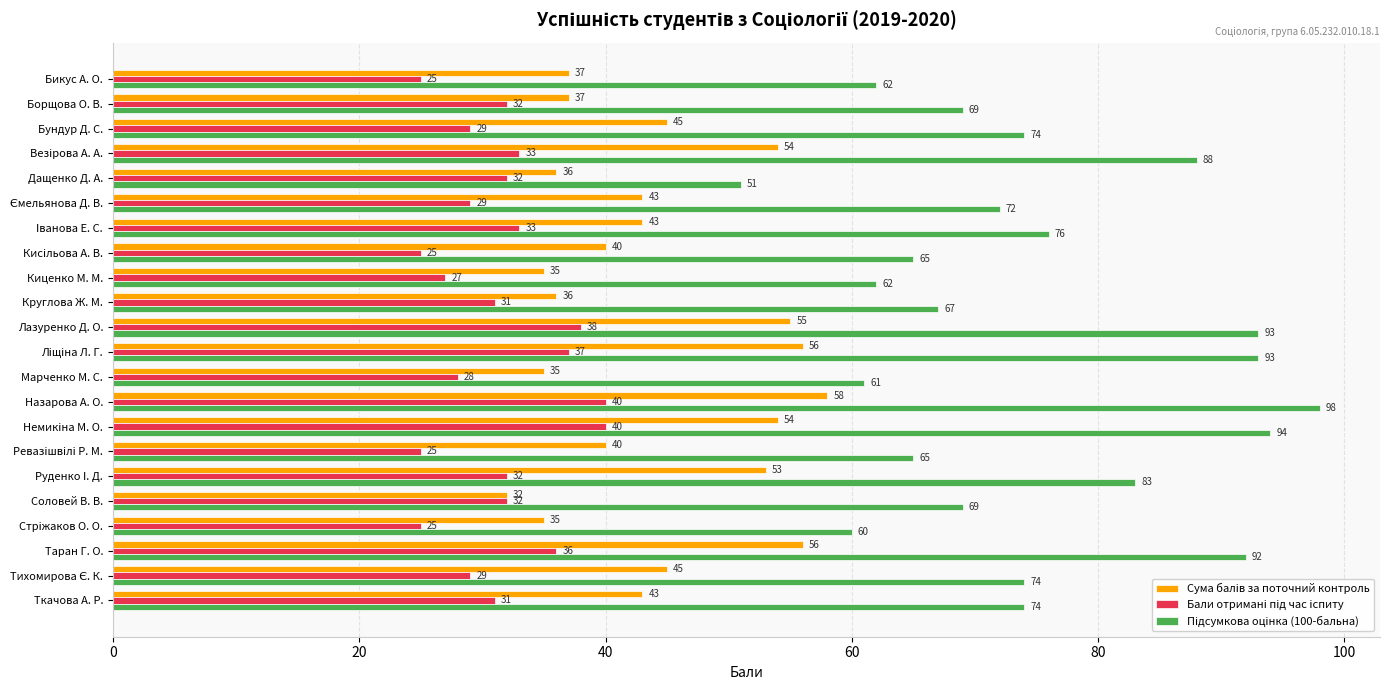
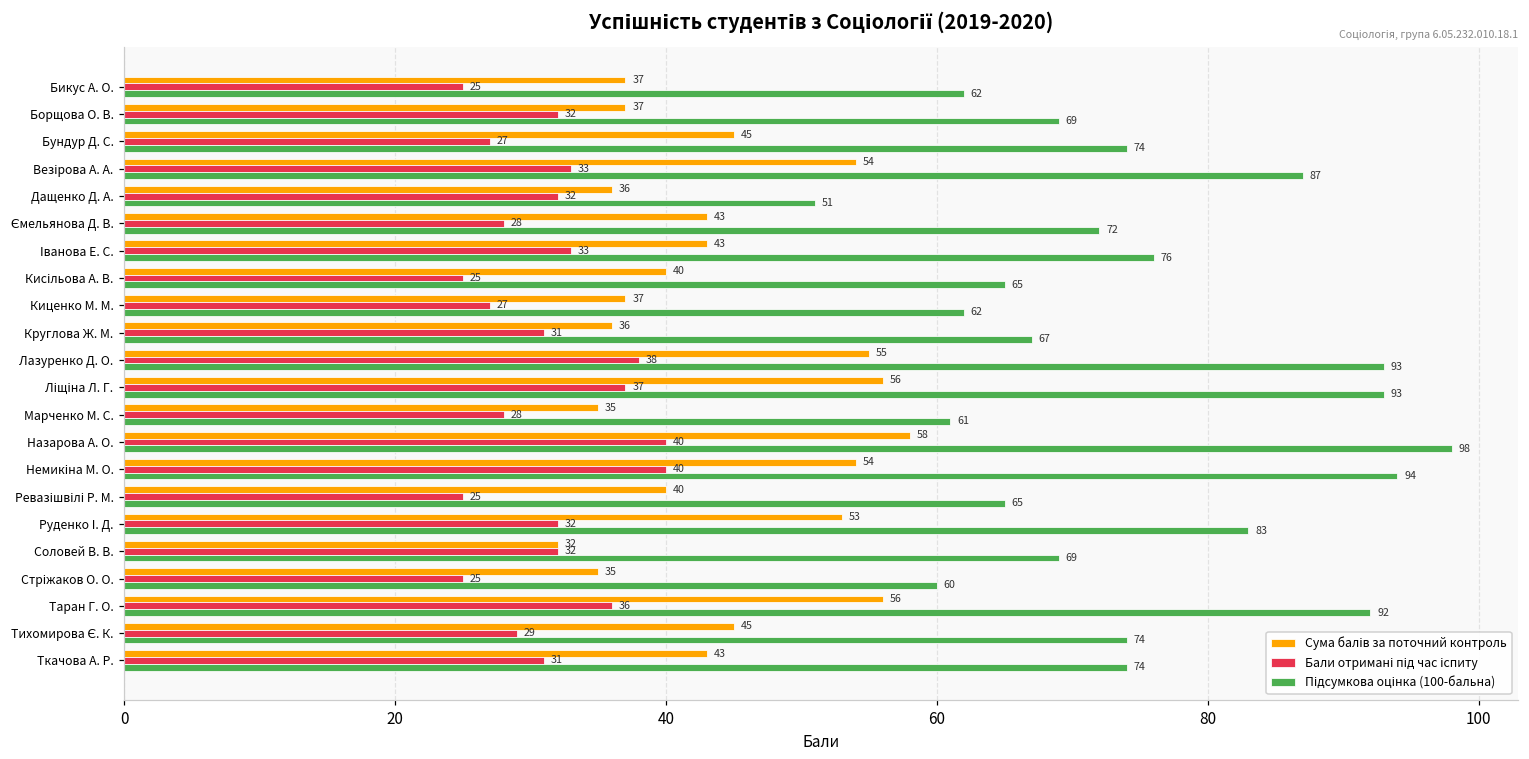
Бали отримані під час іспиту, Бундур Д. С.: 29 -> 27
Підсумкова оцінка (100-бальна), Везірова А. А.: 88 -> 87
Бали отримані під час іспиту, Ємельянова Д. В.: 29 -> 28
Сума балів за поточний контроль, Киценко М. М.: 35 -> 37
